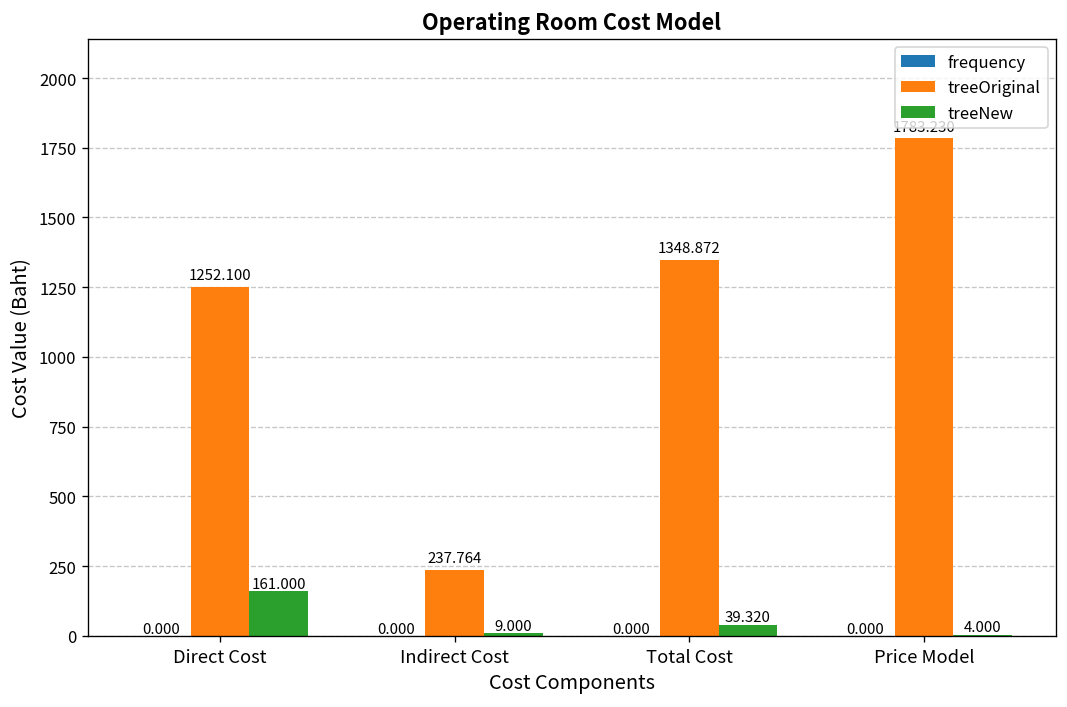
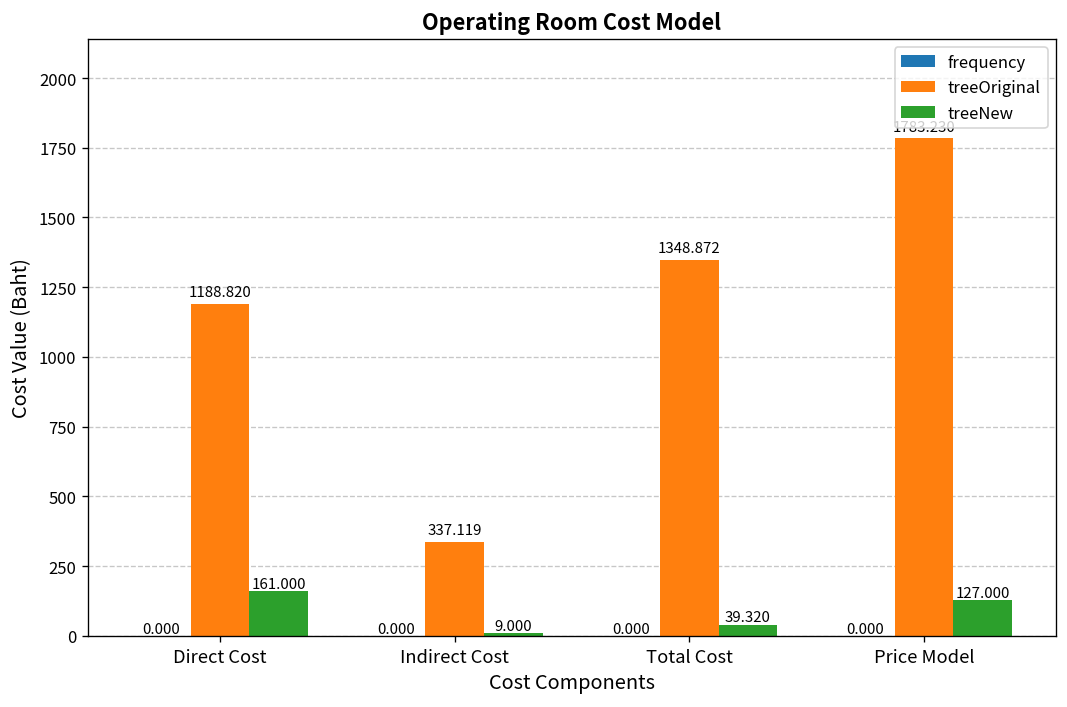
treeOriginal, Direct Cost: 1252.100 -> 1188.820
treeOriginal, Indirect Cost: 237.764 -> 337.119
treeNew, Price Model: 4.000 -> 127.000
